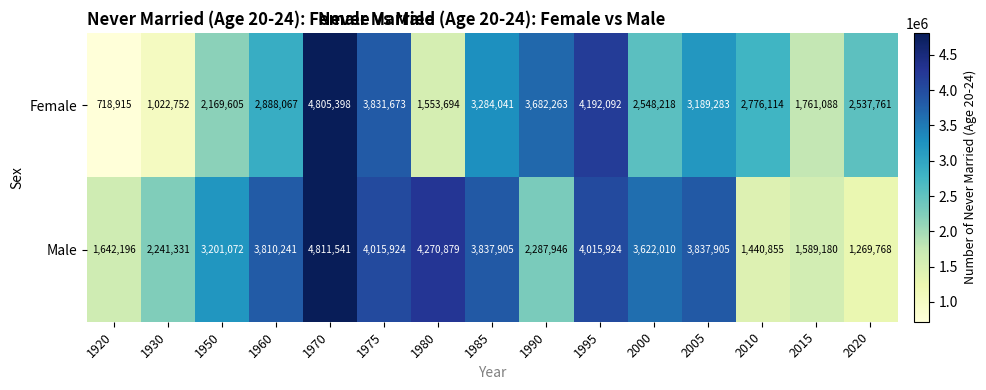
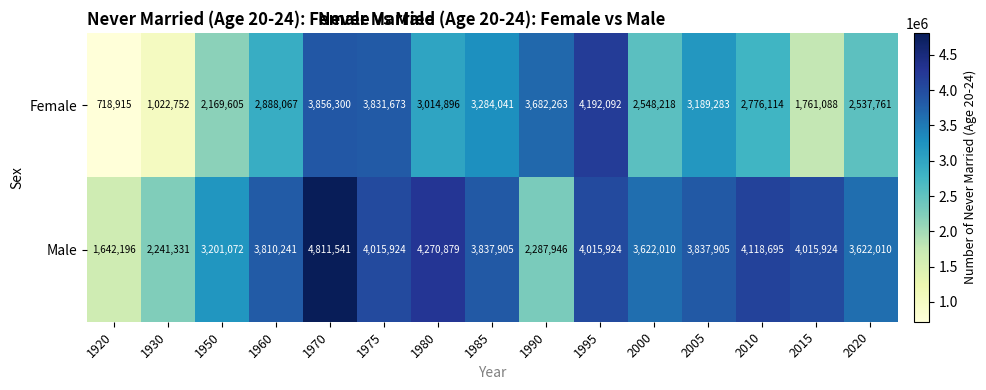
Female, 1970: 4,805,398 -> 3,856,300
Female, 1980: 1,553,694 -> 3,014,896
Male, 2010: 1,440,855 -> 4,118,695
Male, 2015: 1,589,180 -> 4,015,924
Male, 2020: 1,269,768 -> 3,622,010
